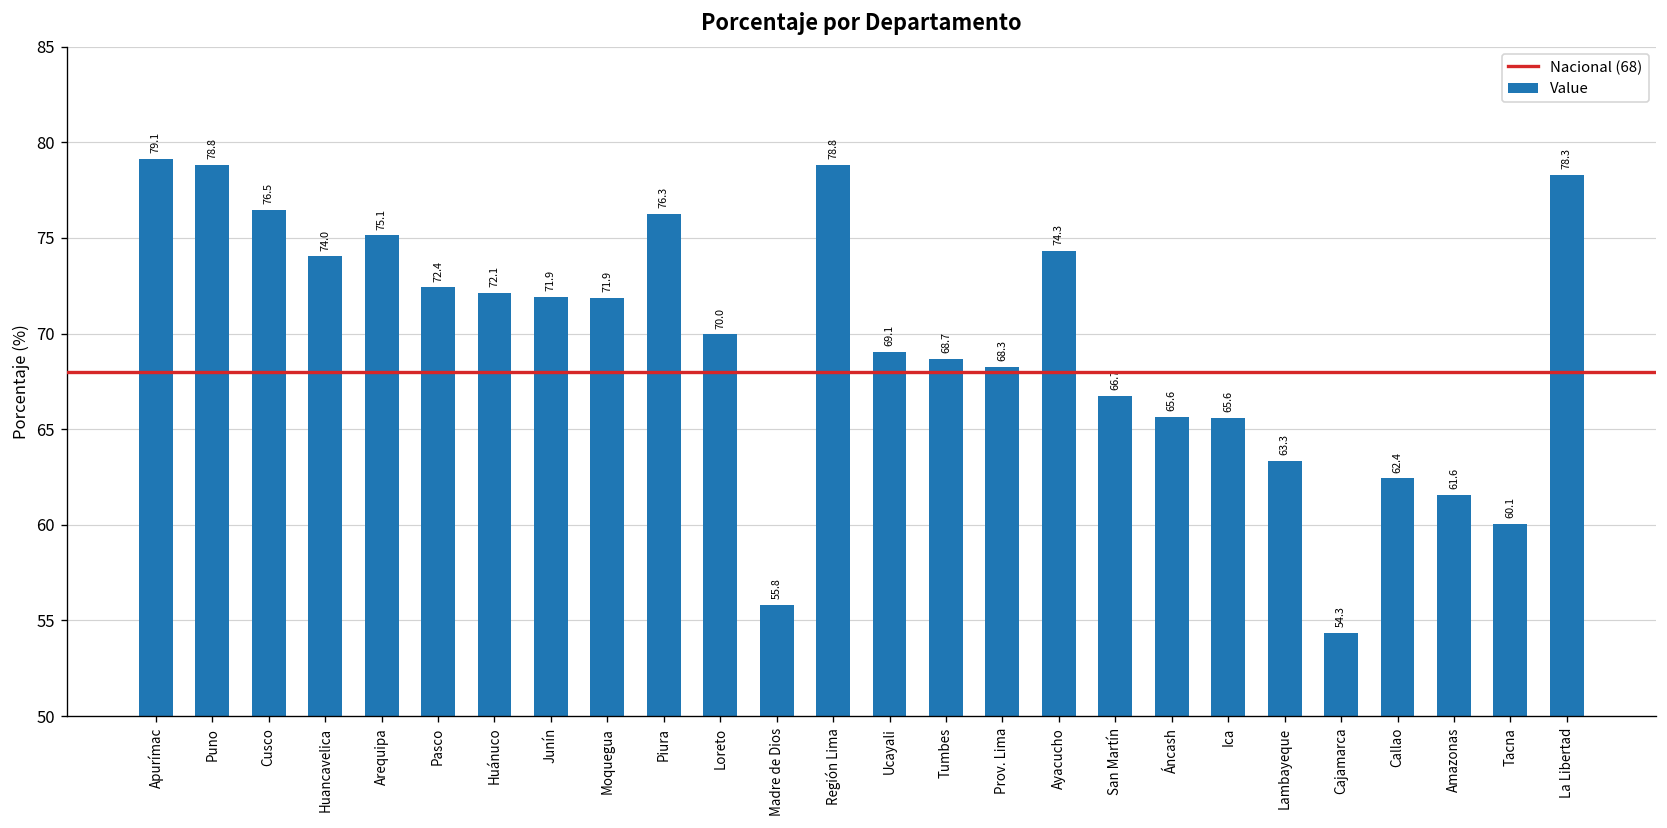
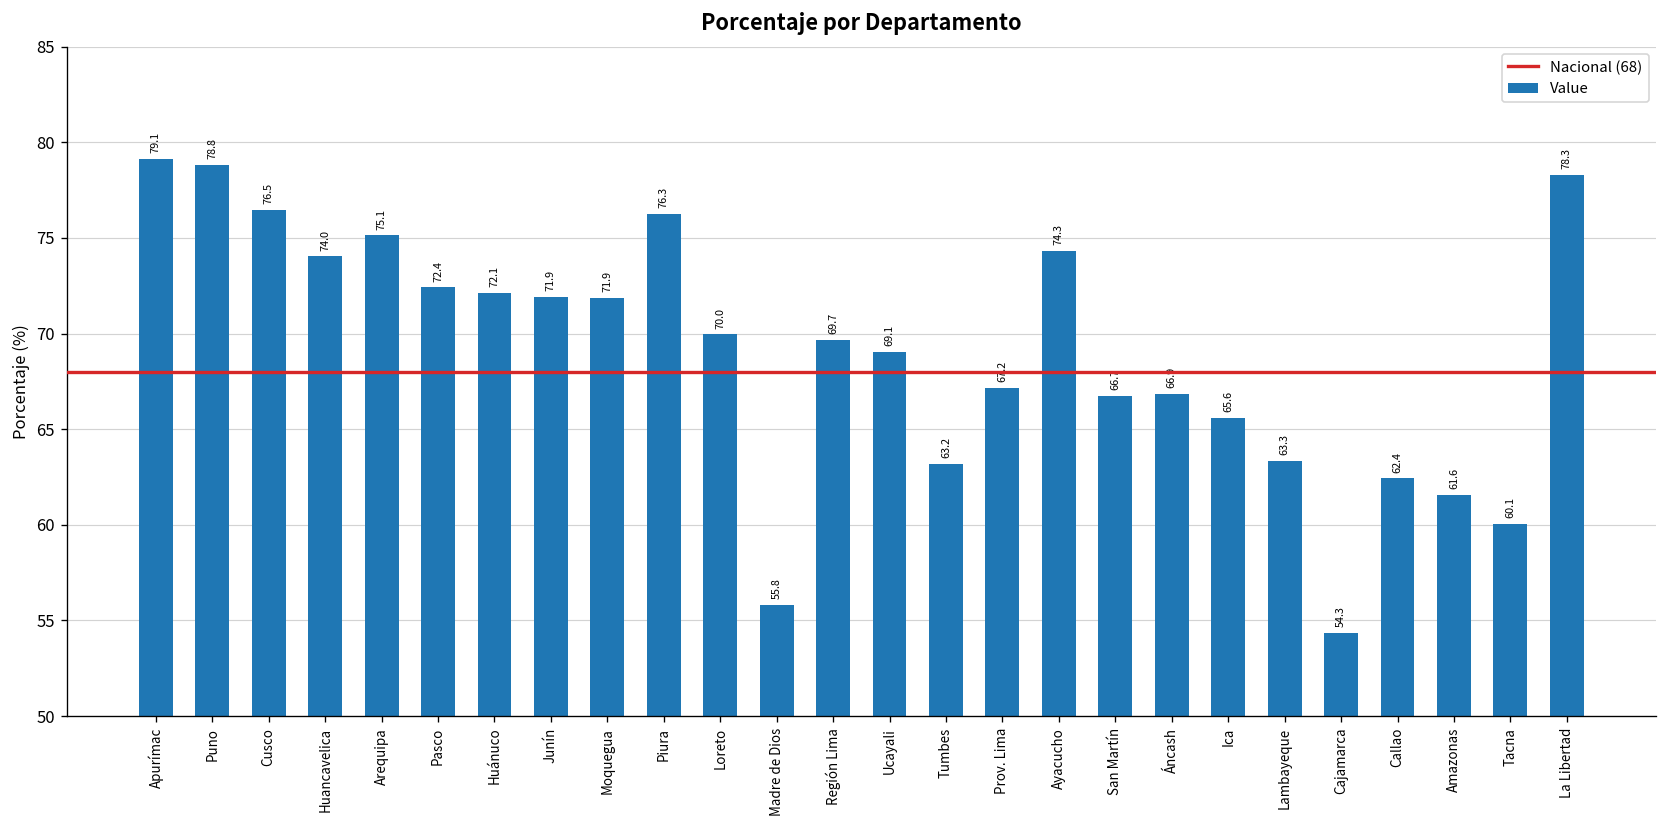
Región Lima: 78.8 -> 69.7
Tumbes: 68.7 -> 63.2
Prov. Lima: 68.3 -> 67.2
Áncash: 65.6 -> 66.9
